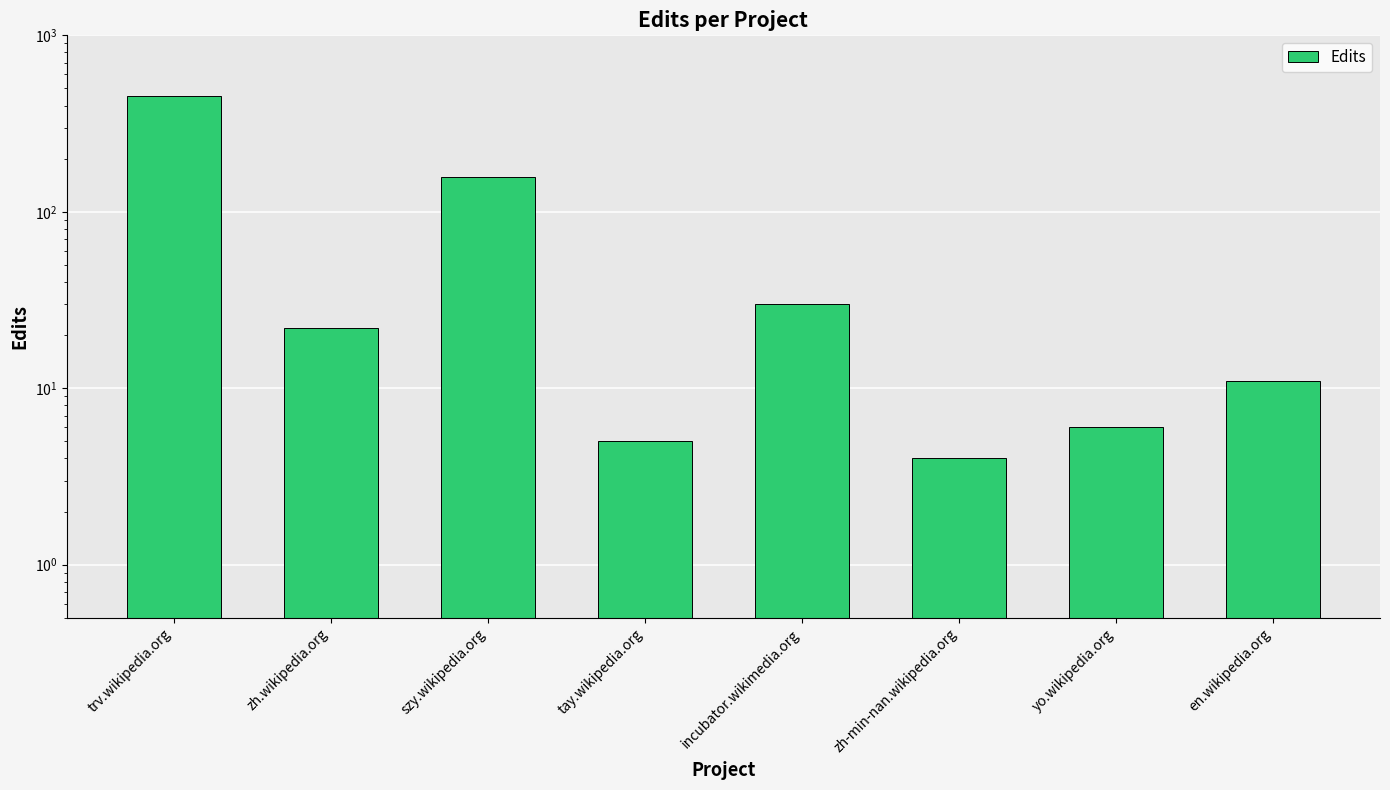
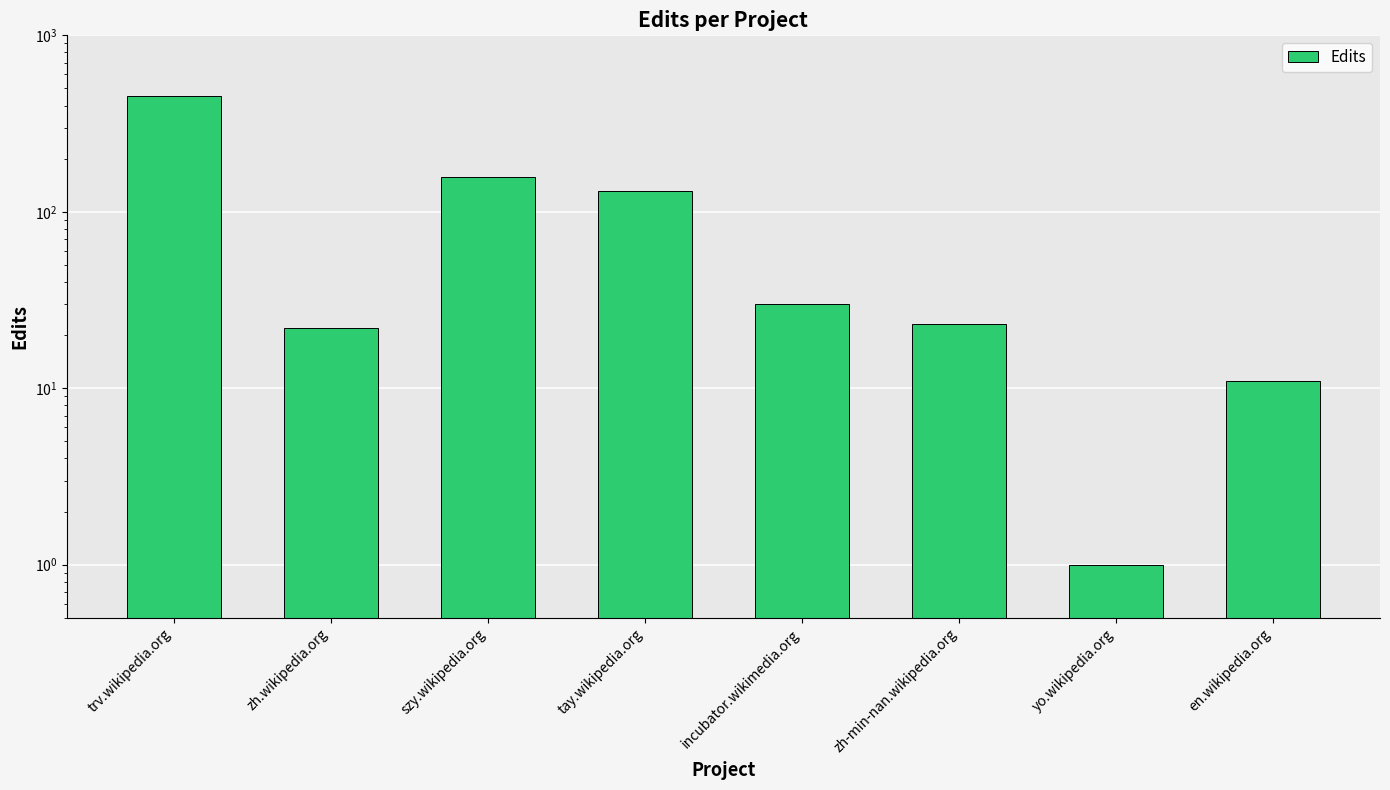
tay.wikipedia.org: 5 -> 130
zh-min-nan.wikipedia.org: 4 -> 23
yo.wikipedia.org: 6 -> 1
